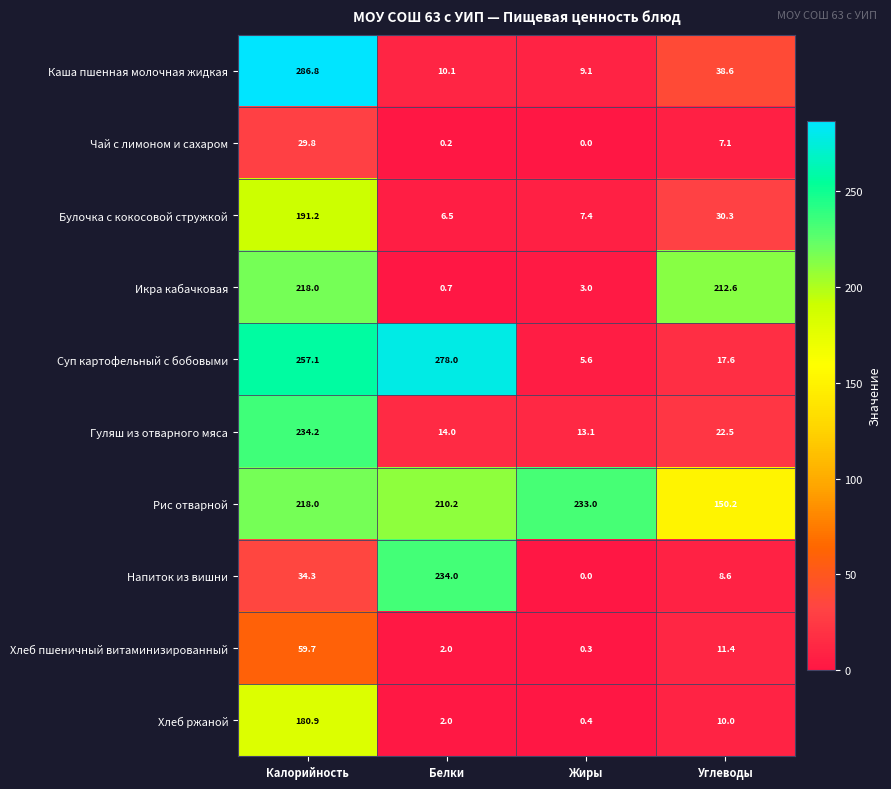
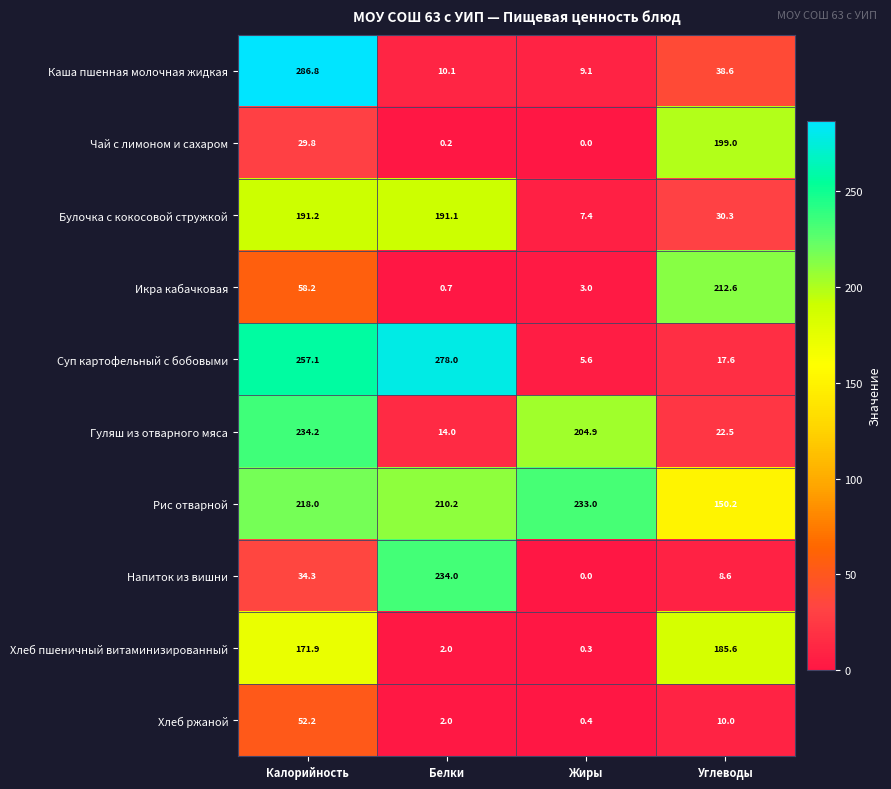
Чай с лимоном и сахаром, Углеводы: 7.1 -> 199.0
Булочка с кокосовой стружкой, Белки: 6.5 -> 191.1
Икра кабачковая, Калорийность: 218.0 -> 58.2
Гуляш из отварного мяса, Жиры: 13.1 -> 204.9
Хлеб пшеничный витаминизированный, Калорийность: 59.7 -> 171.9
Хлеб пшеничный витаминизированный, Углеводы: 11.4 -> 185.6
Хлеб ржаной, Калорийность: 180.9 -> 52.2
